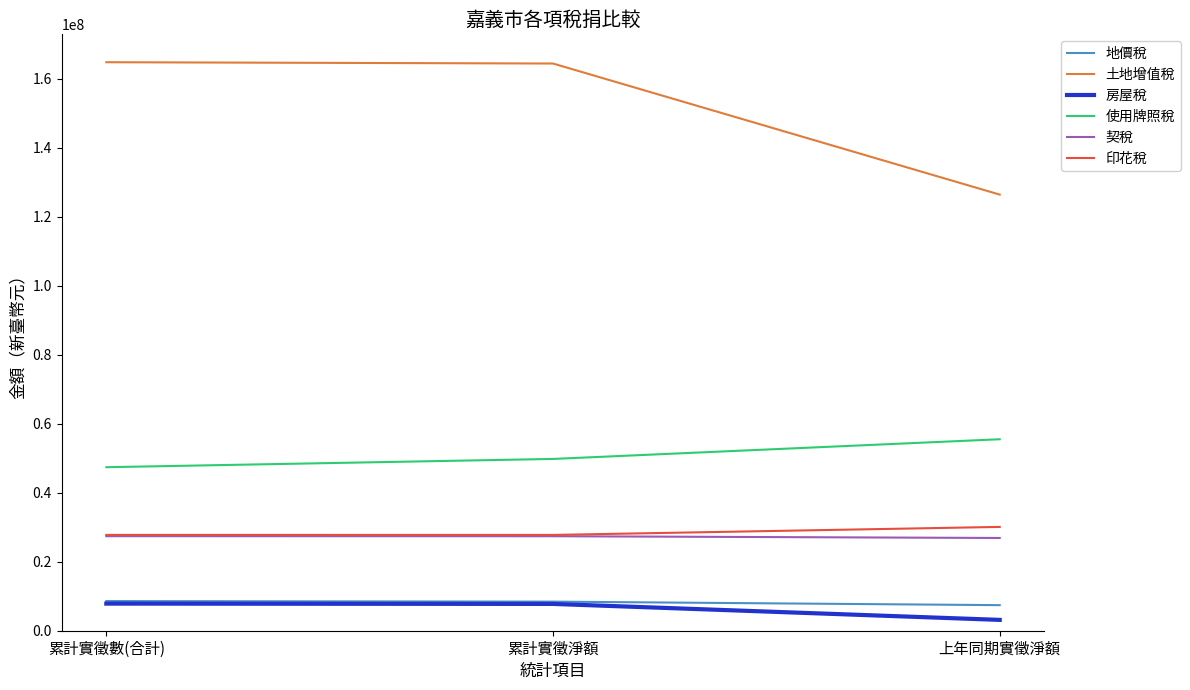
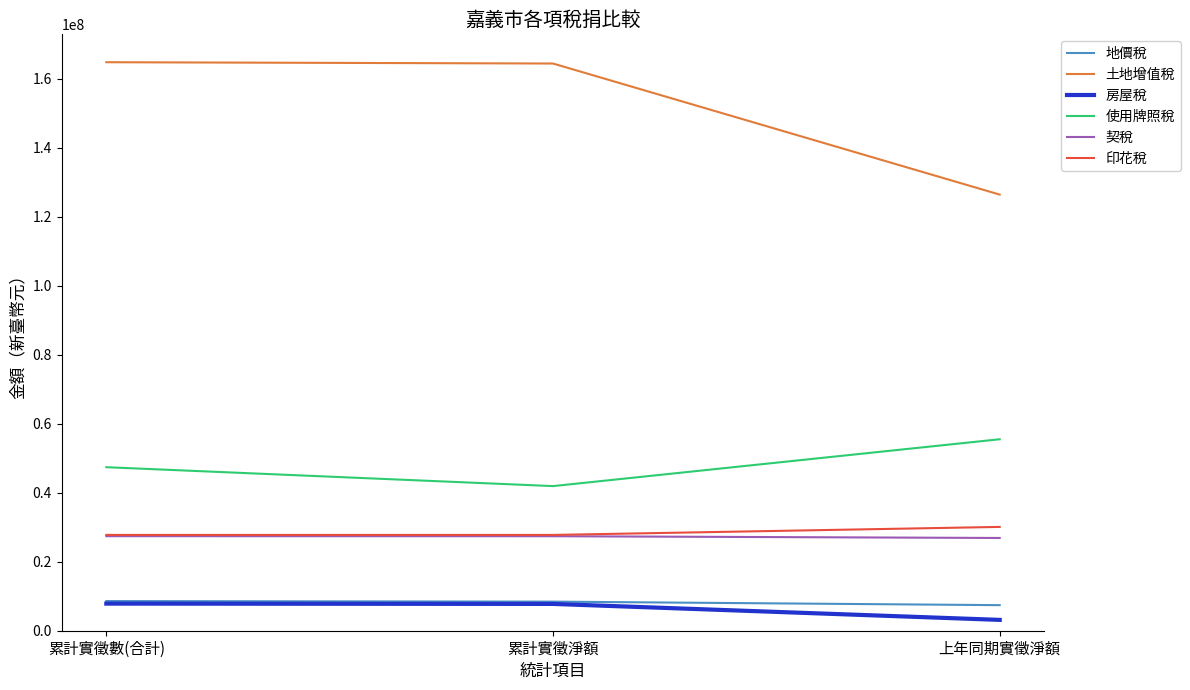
使用牌照稅, 累計實徵淨額: 50000000 -> 42000000
